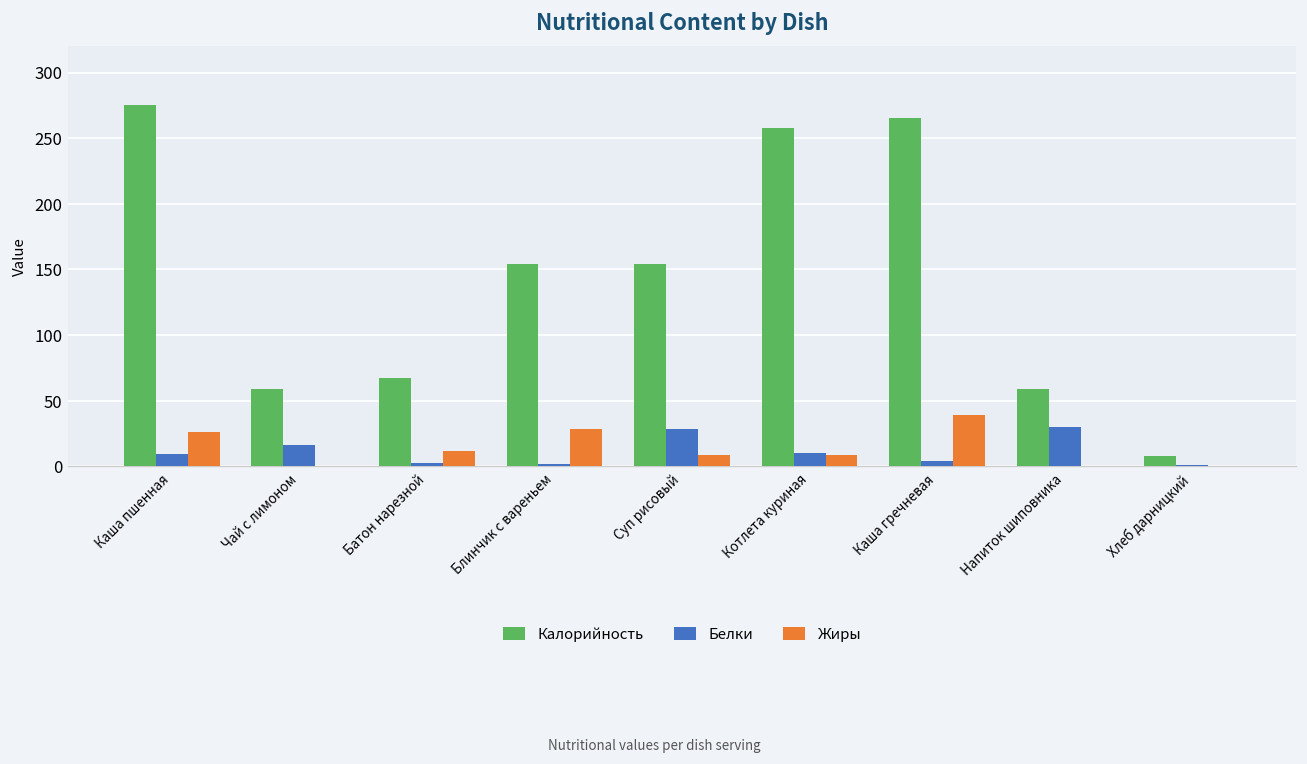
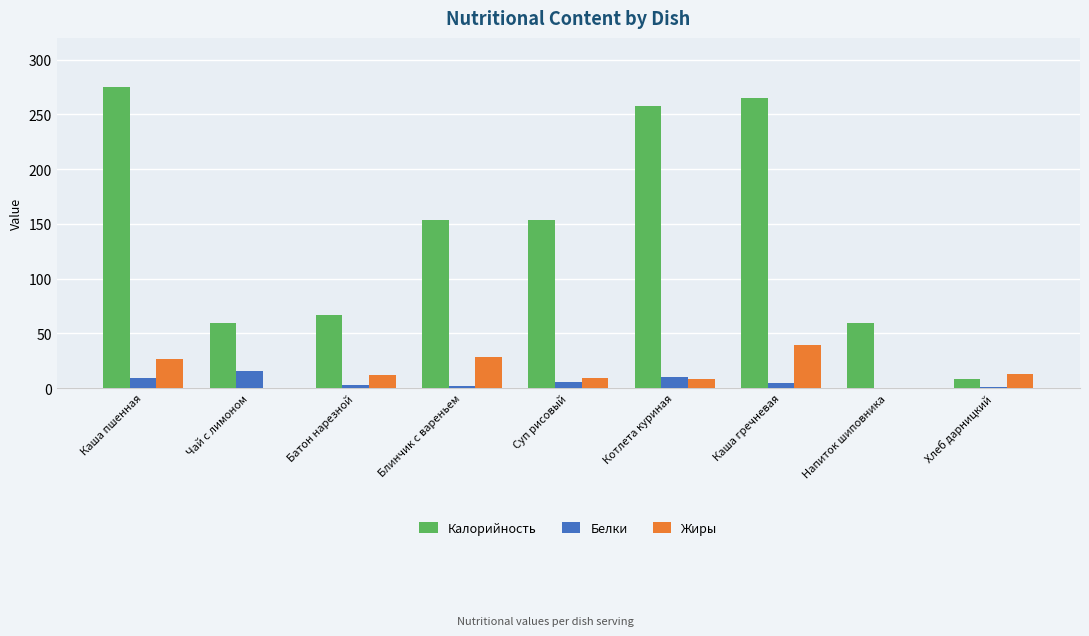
Белки, Суп рисовый: 28 -> 6
Белки, Напиток шиповника: 30 -> 0
Жиры, Хлеб дарницкий: 0 -> 13
